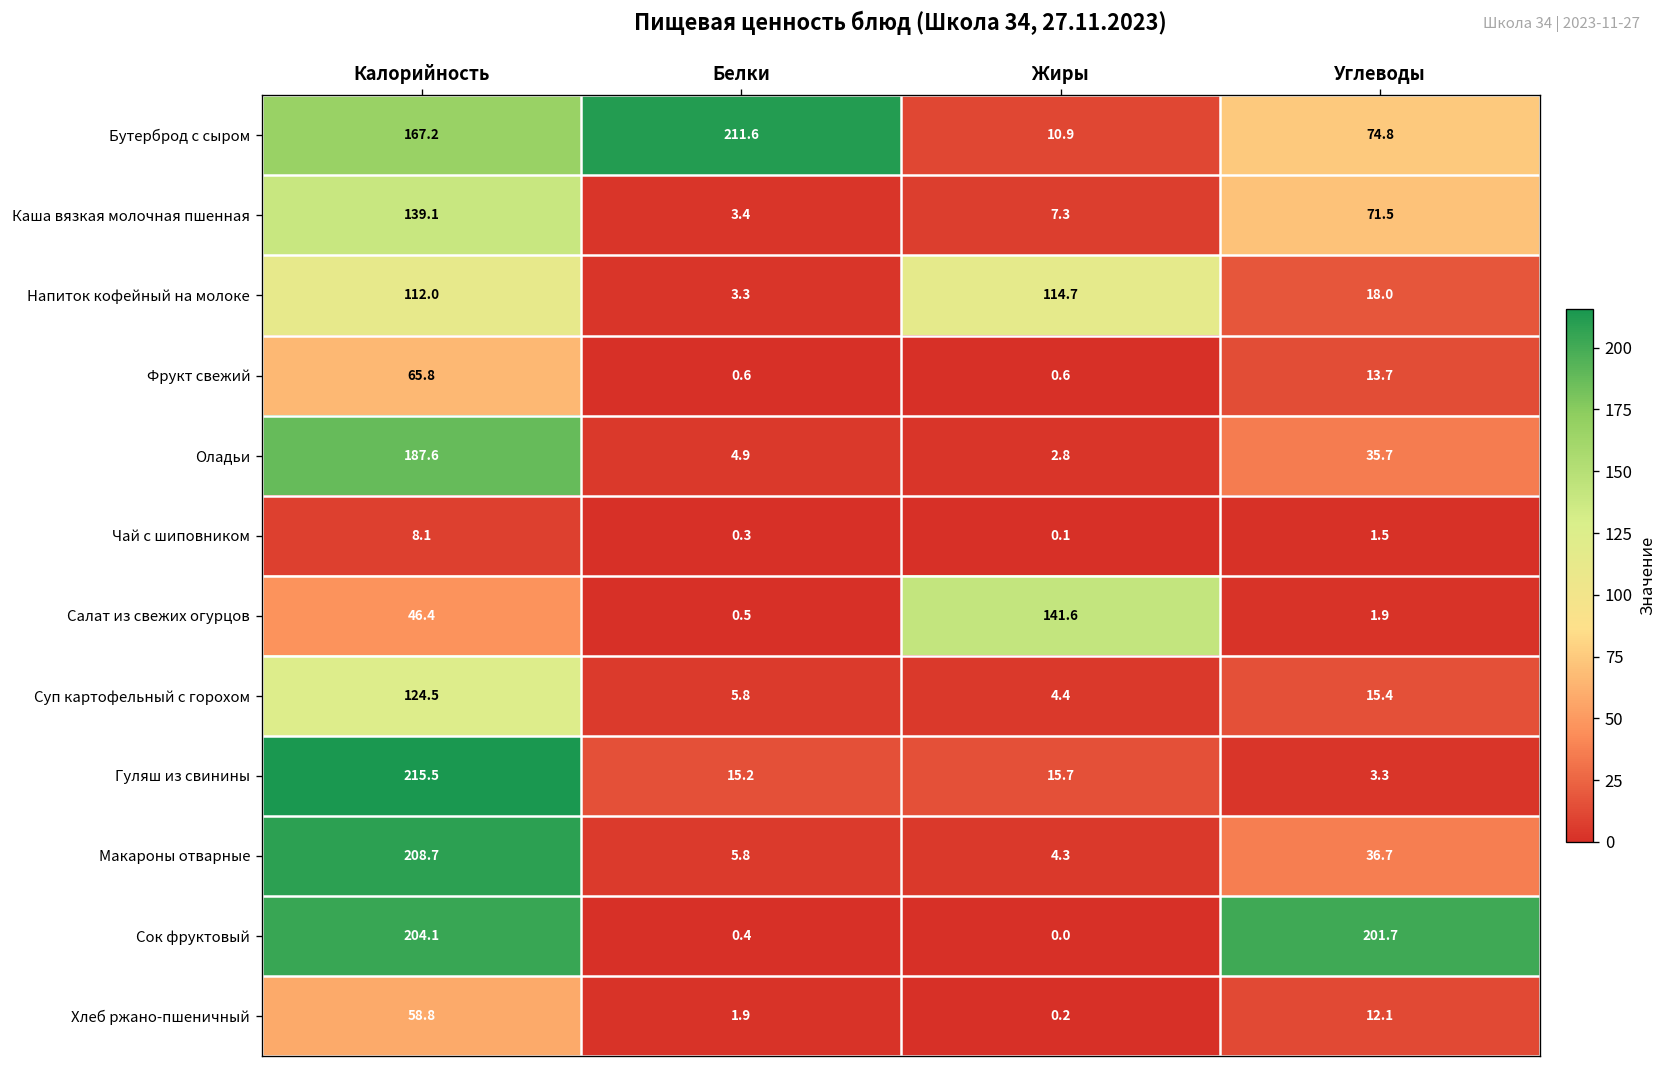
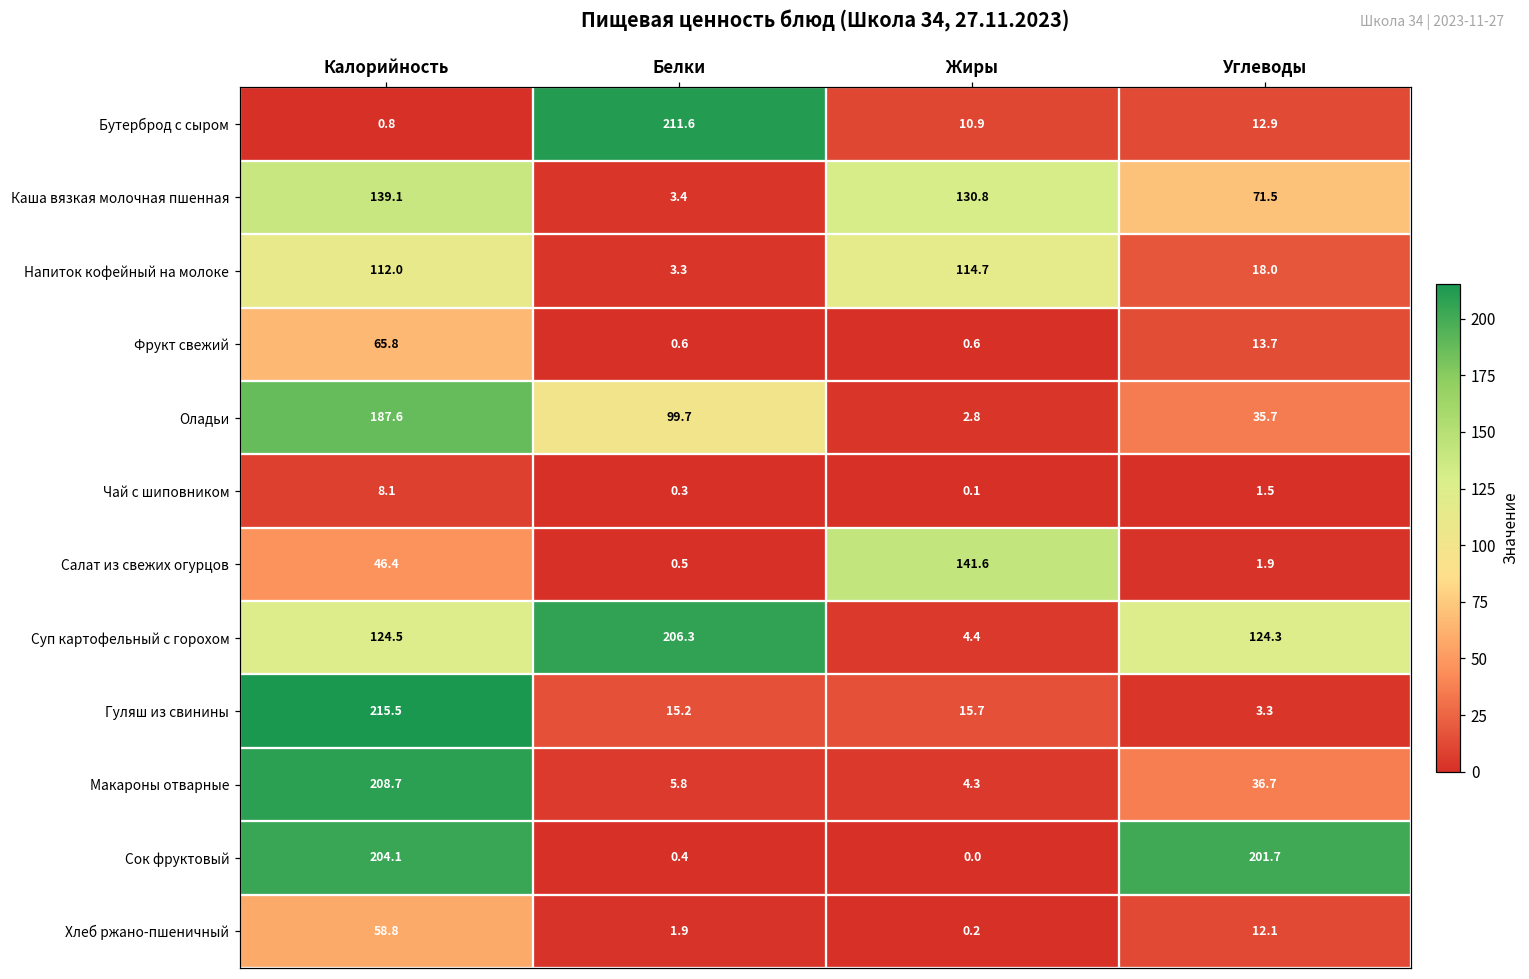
Бутерброд с сыром, Калорийность: 167.2 -> 0.8
Бутерброд с сыром, Углеводы: 74.8 -> 12.9
Каша вязкая молочная пшенная, Жиры: 7.3 -> 130.8
Оладьи, Белки: 4.9 -> 99.7
Суп картофельный с горохом, Белки: 5.8 -> 206.3
Суп картофельный с горохом, Углеводы: 15.4 -> 124.3
